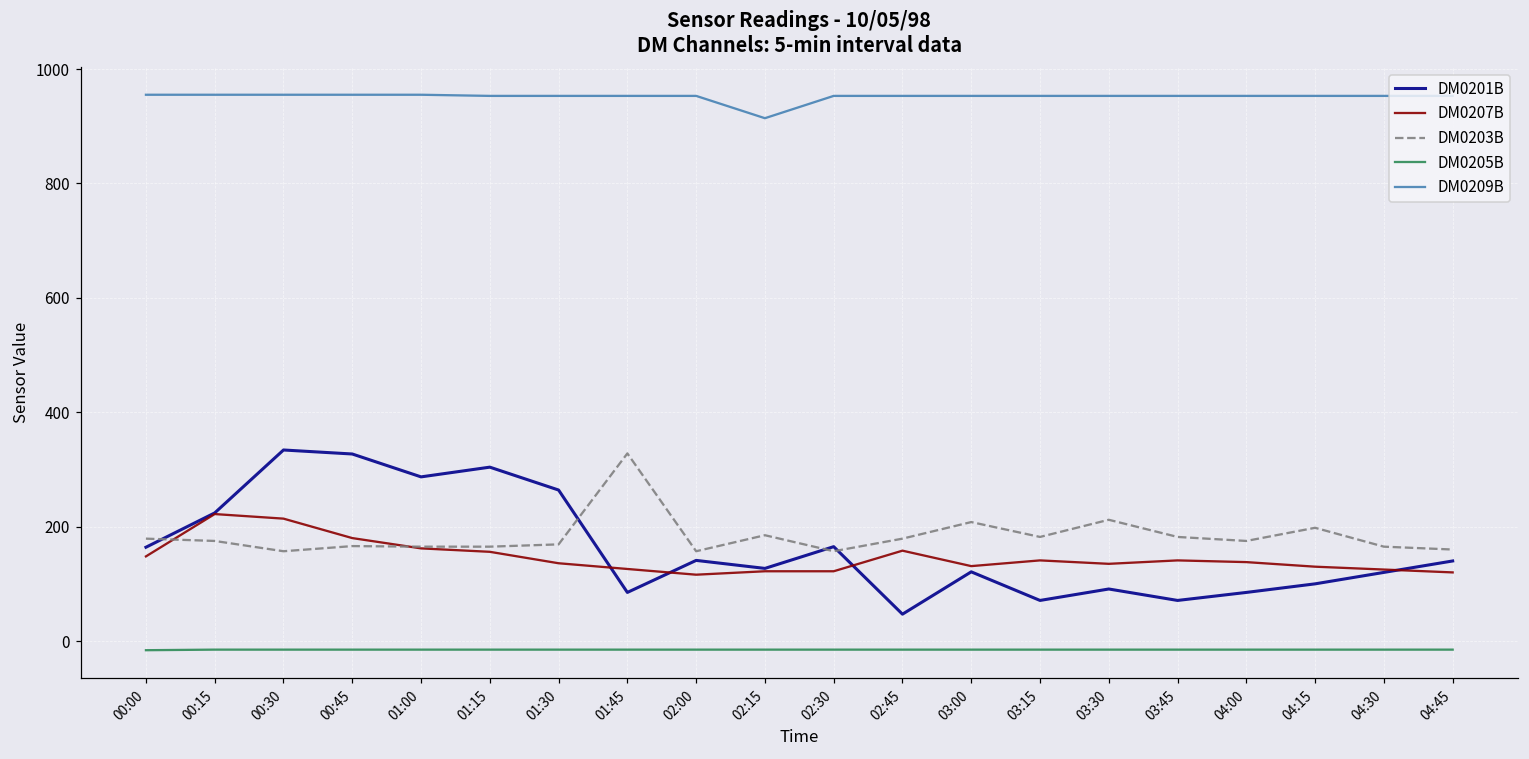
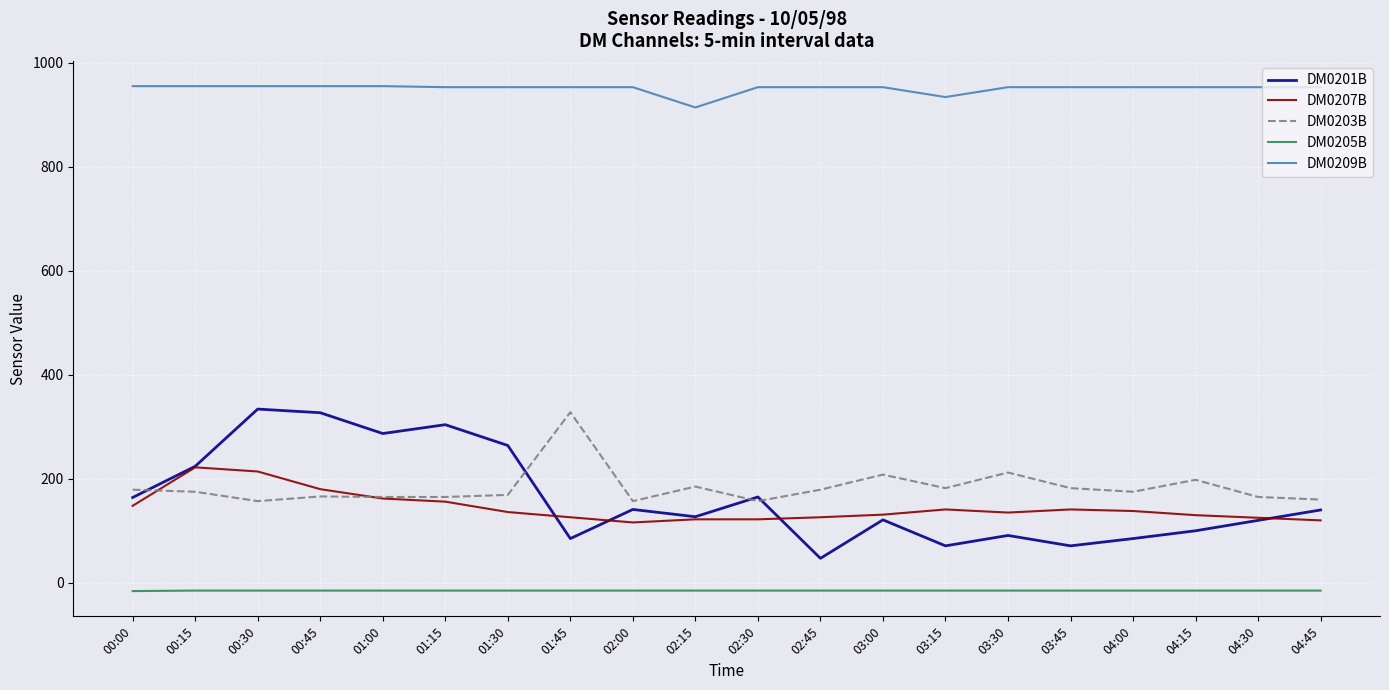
DM0207B, 02:45: 160 -> 130
DM0209B, 03:15: 950 -> 930
